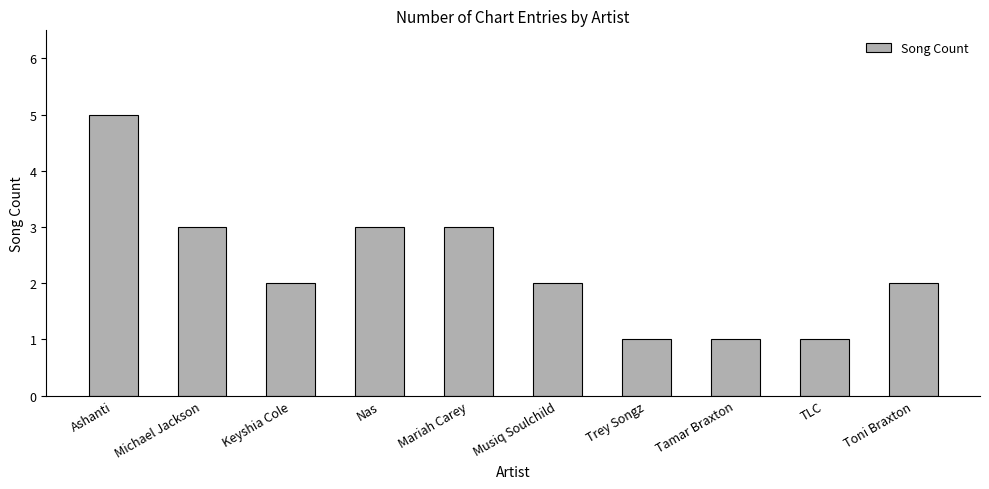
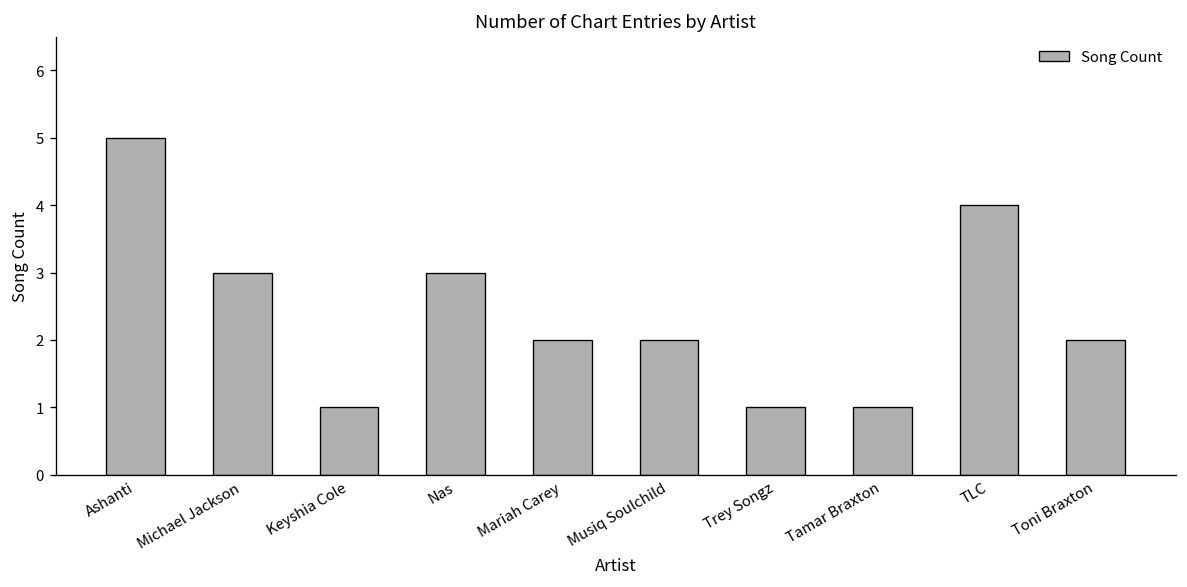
Keyshia Cole: 2 -> 1
Mariah Carey: 3 -> 2
TLC: 1 -> 4
